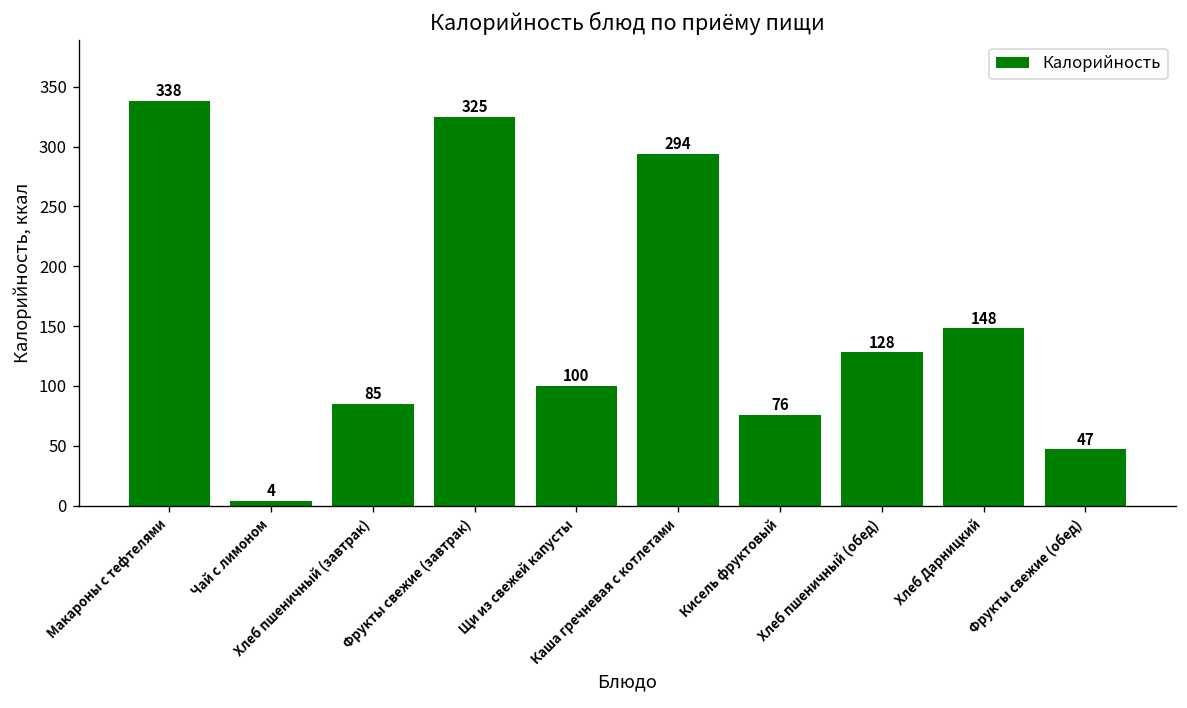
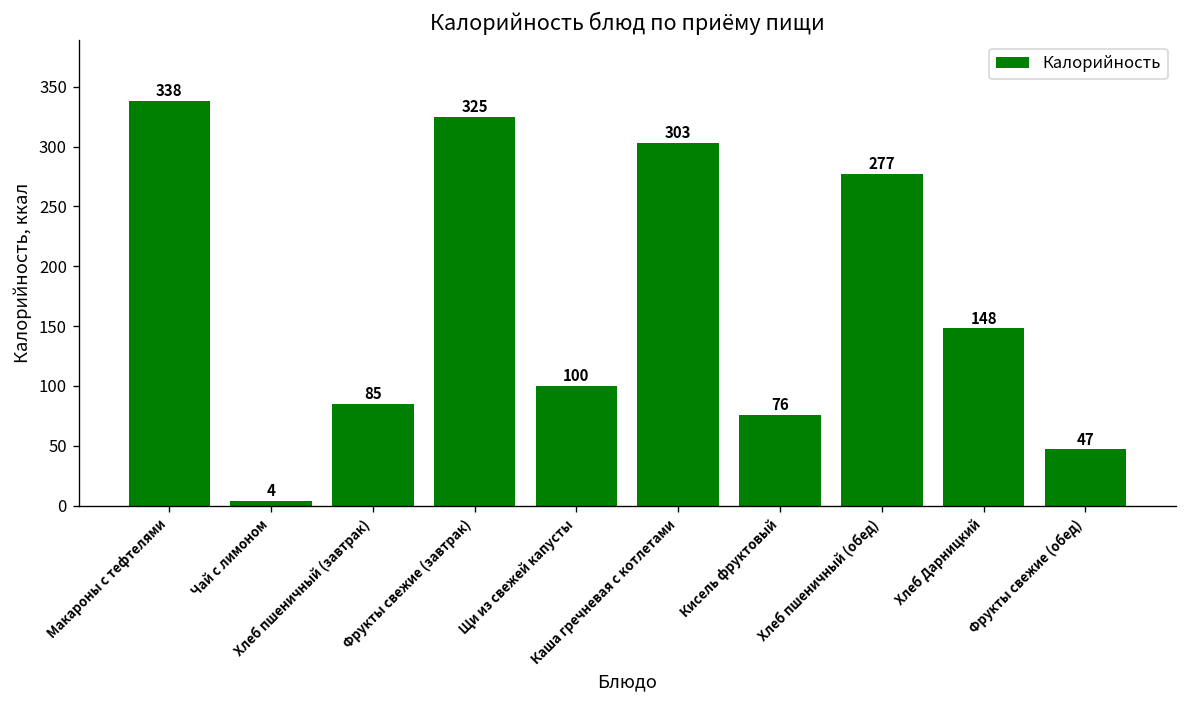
Каша гречневая с котлетами: 294 -> 303
Хлеб пшеничный (обед): 128 -> 277
